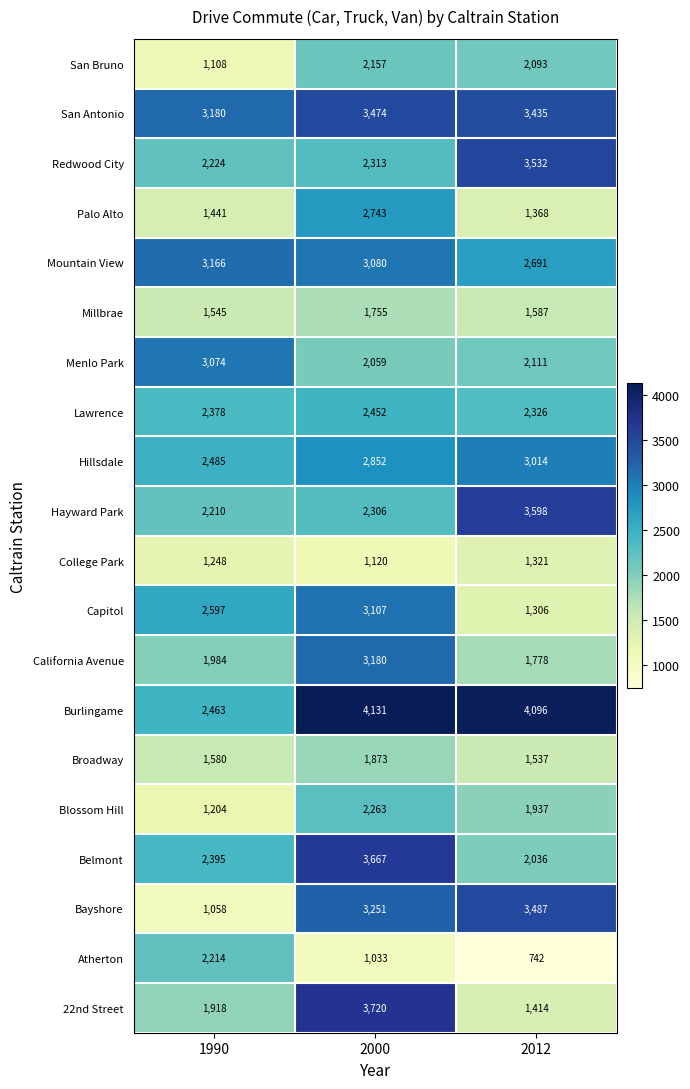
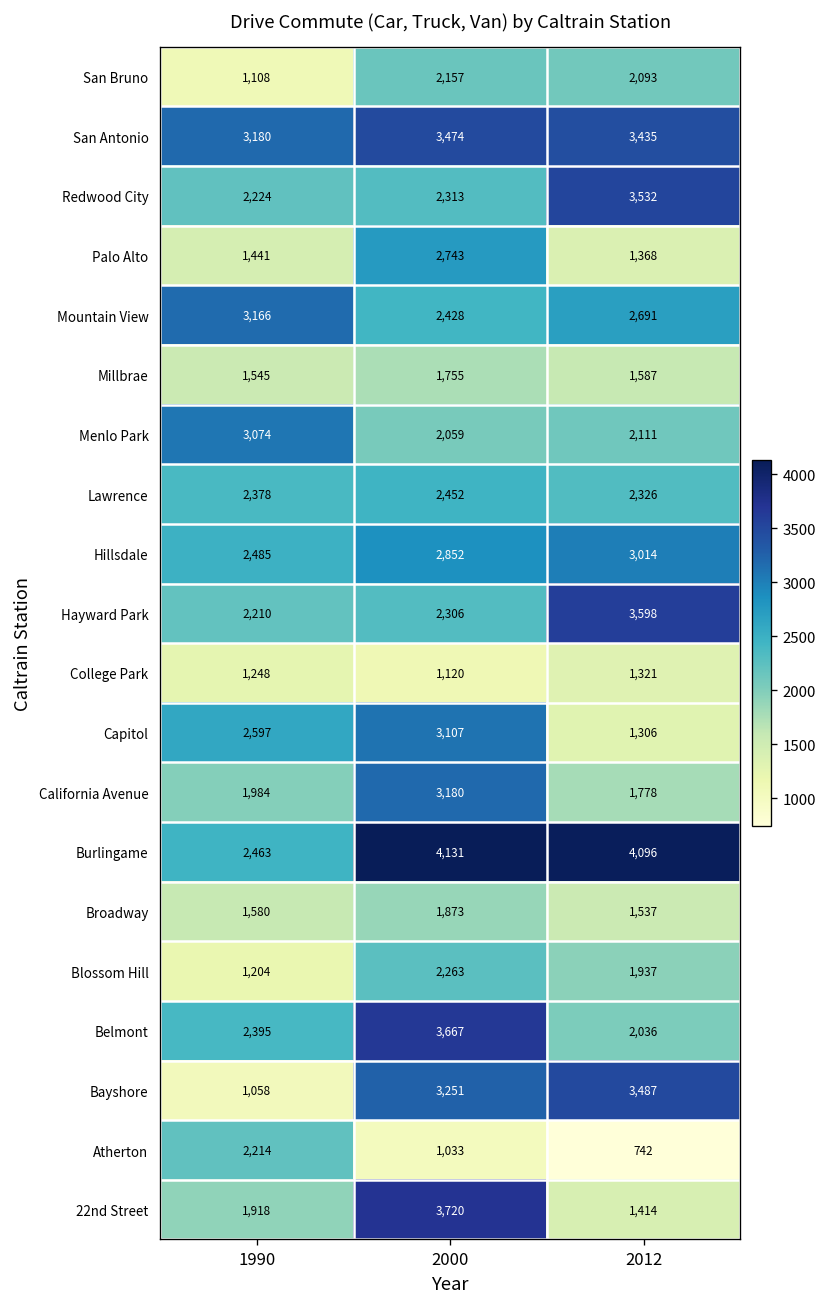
Mountain View, 2000: 3,080 -> 2,428
